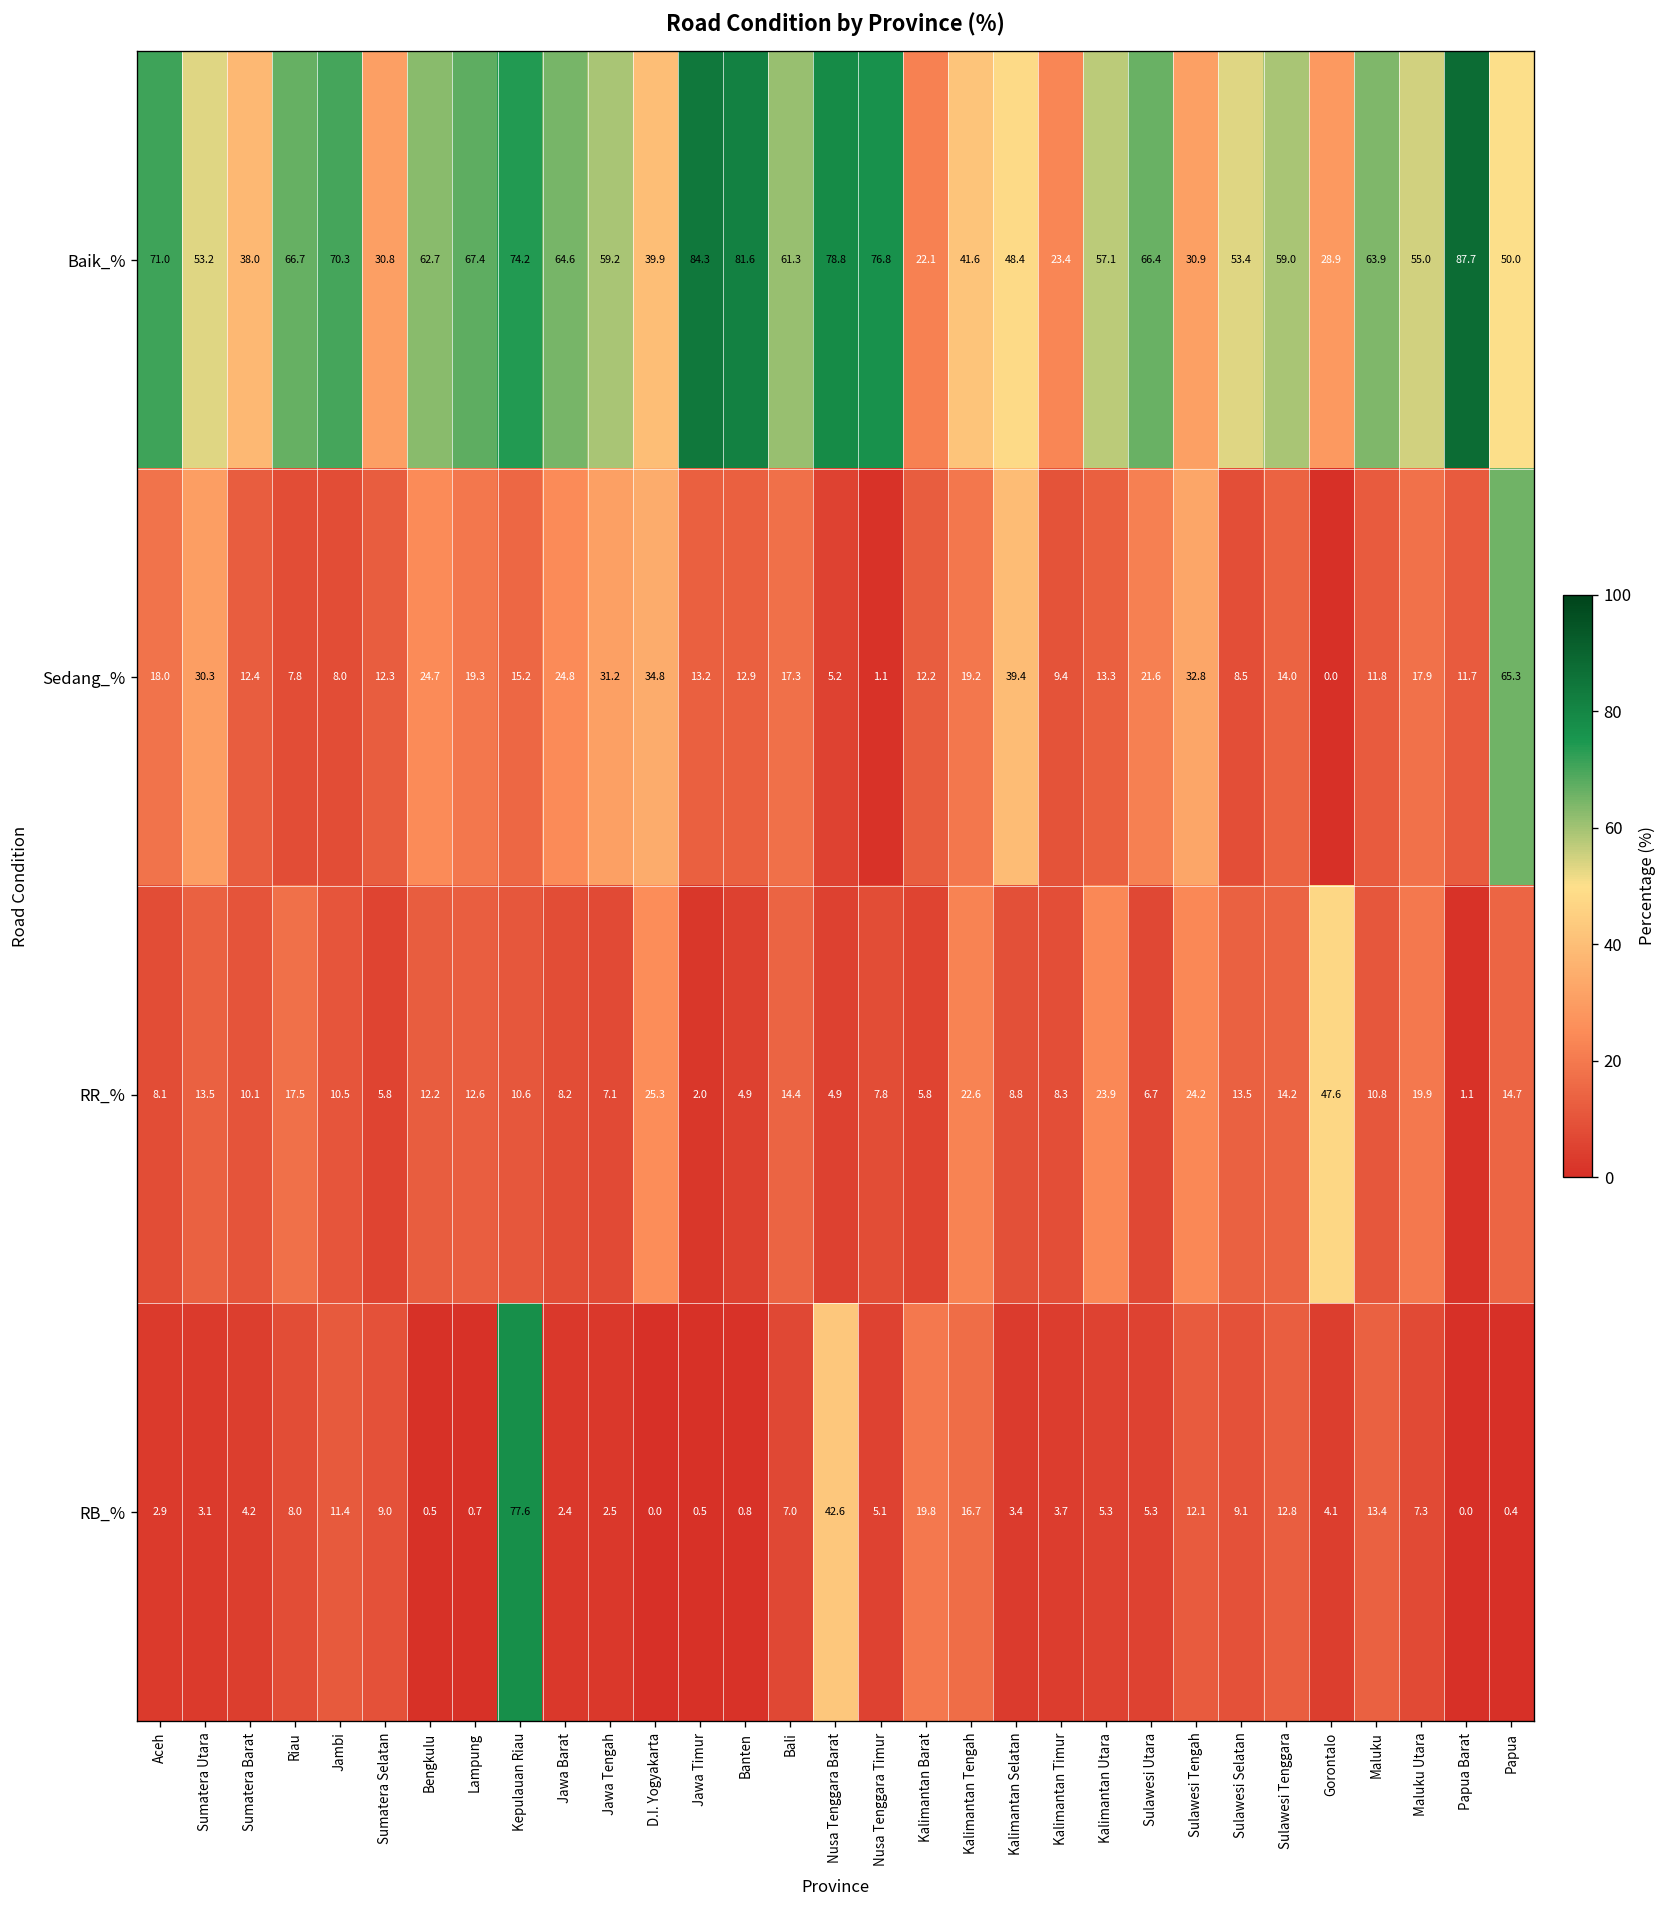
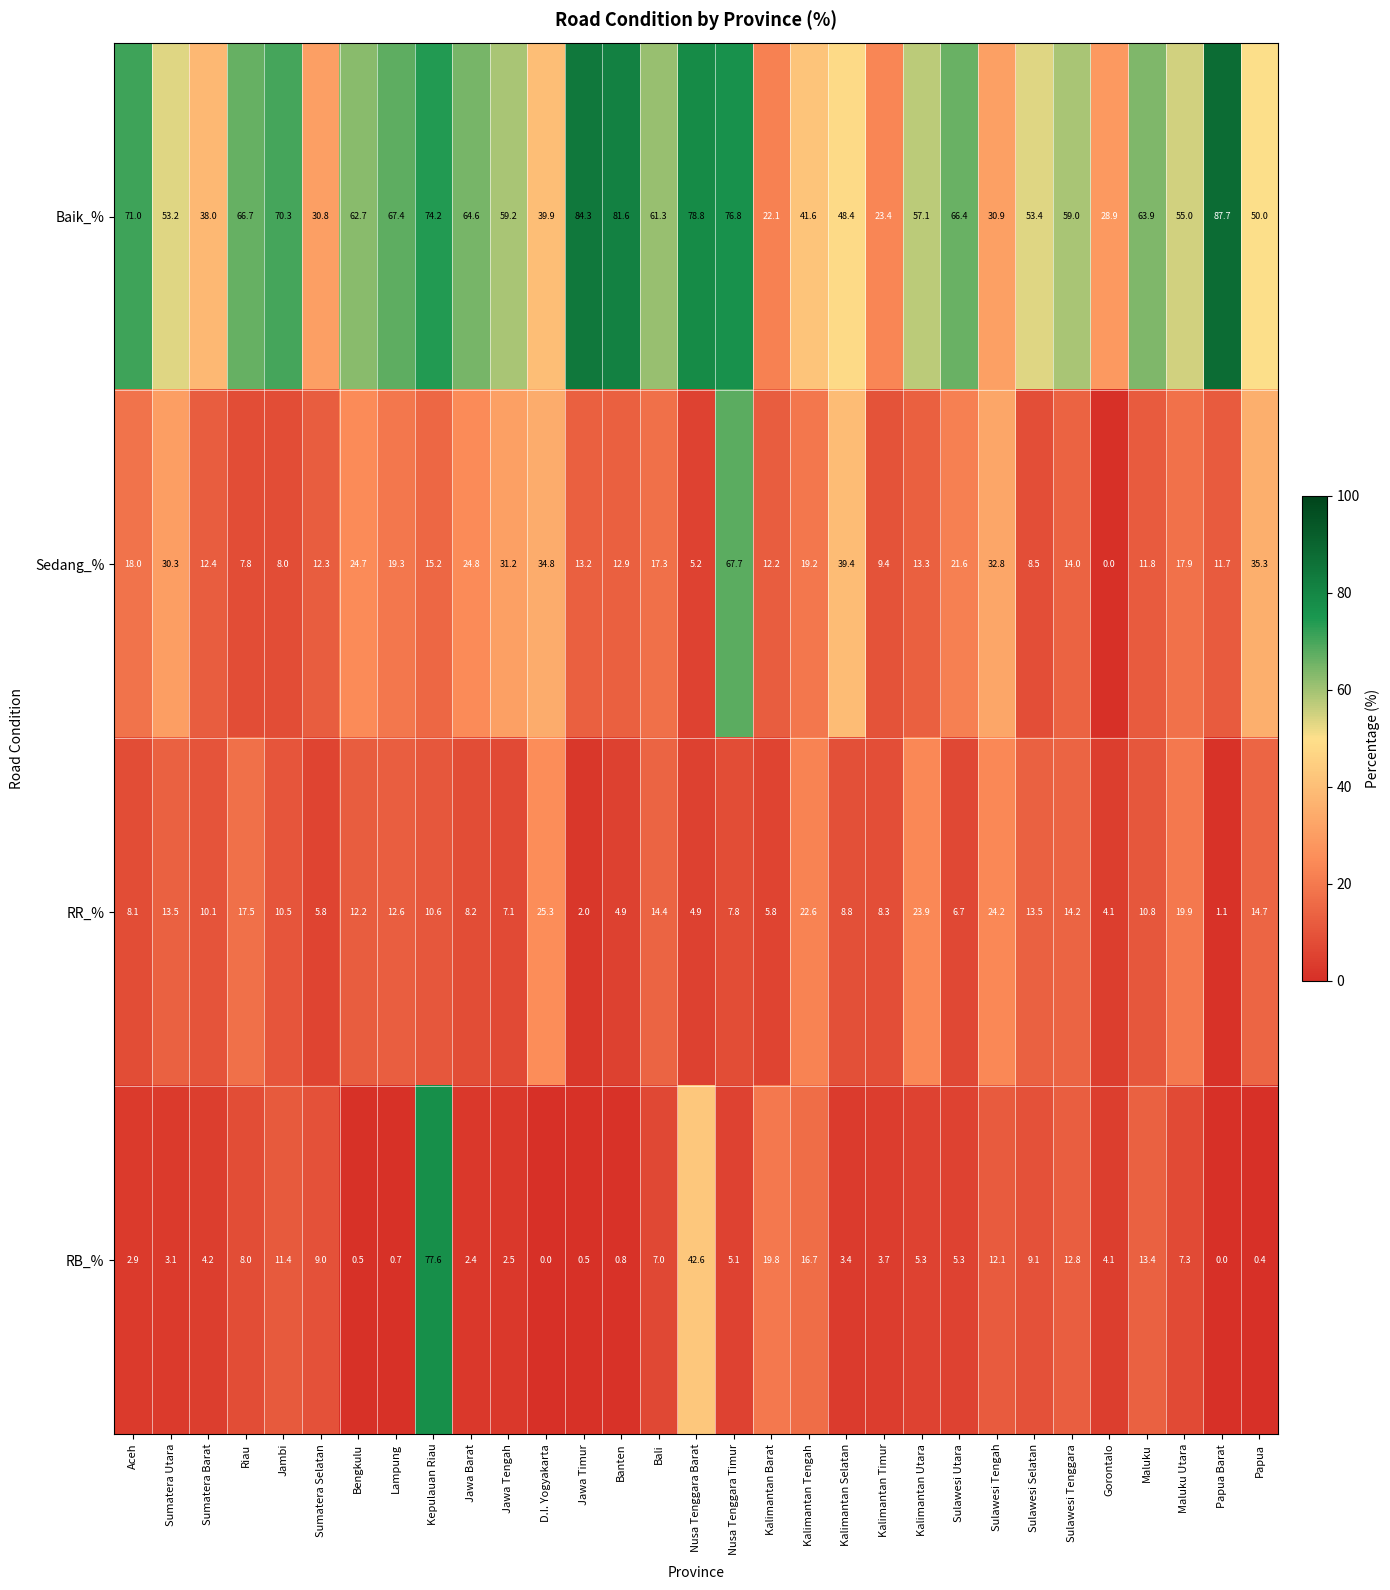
Sedang_%, Nusa Tenggara Timur: 1.1 -> 67.7
Sedang_%, Papua: 65.3 -> 35.3
RR_%, Gorontalo: 47.6 -> 4.1
